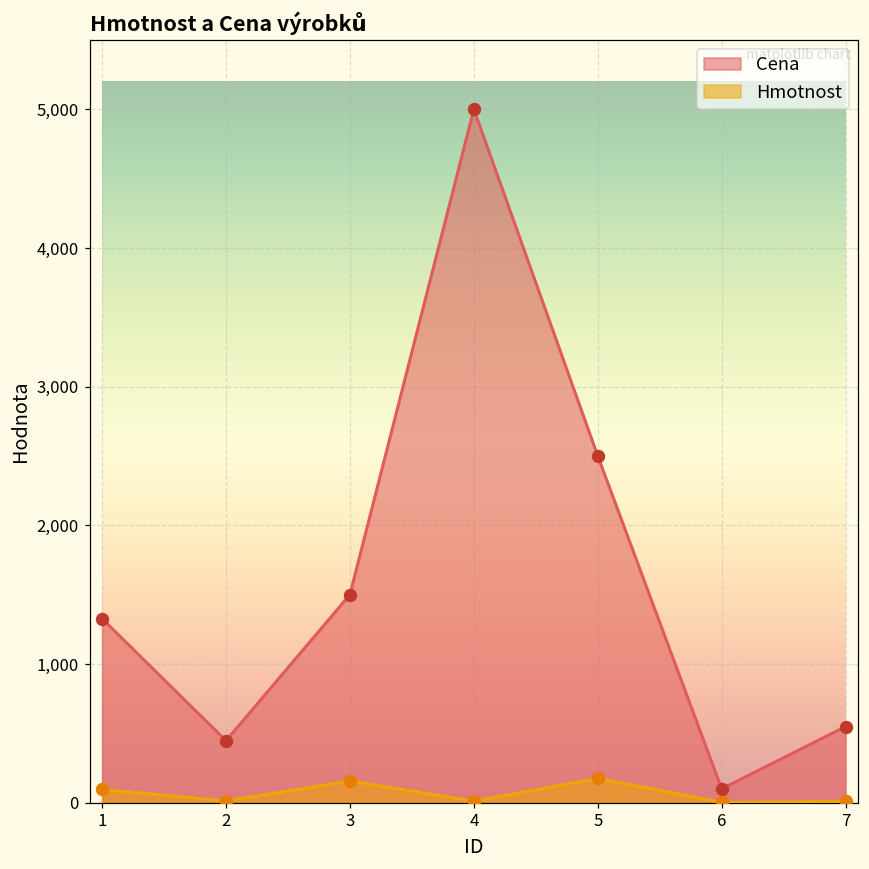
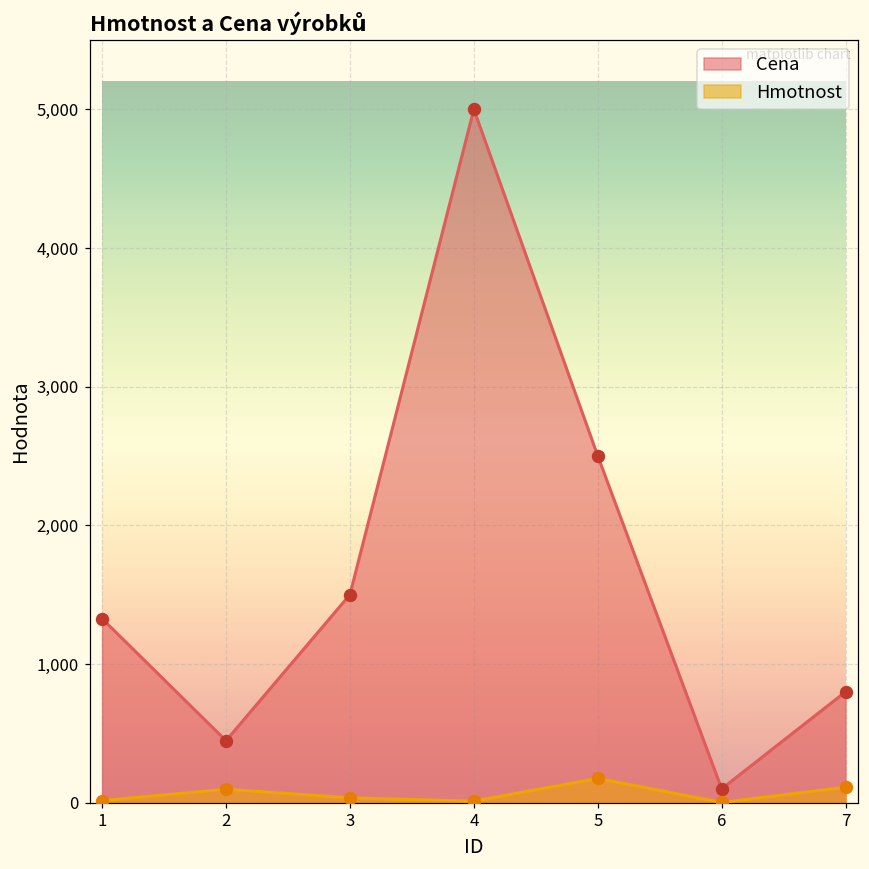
Hmotnost, 1: 100 -> 20
Hmotnost, 2: 10 -> 100
Hmotnost, 3: 160 -> 40
Cena, 7: 550 -> 800
Hmotnost, 7: 10 -> 110
